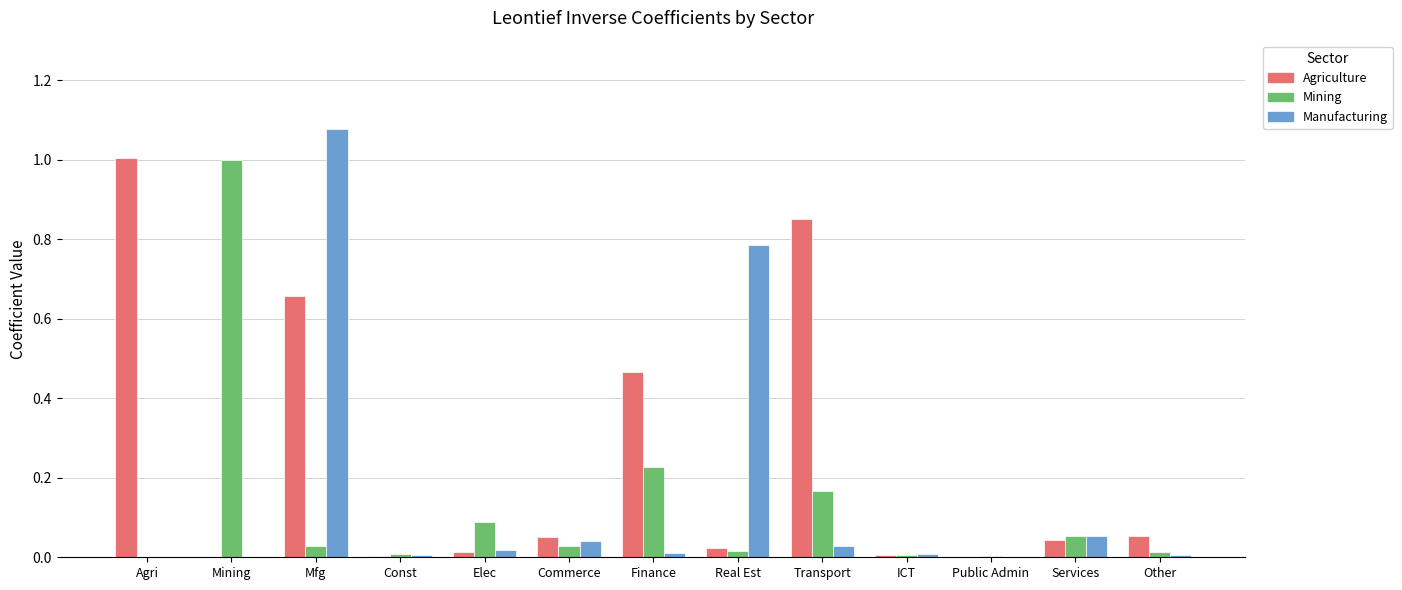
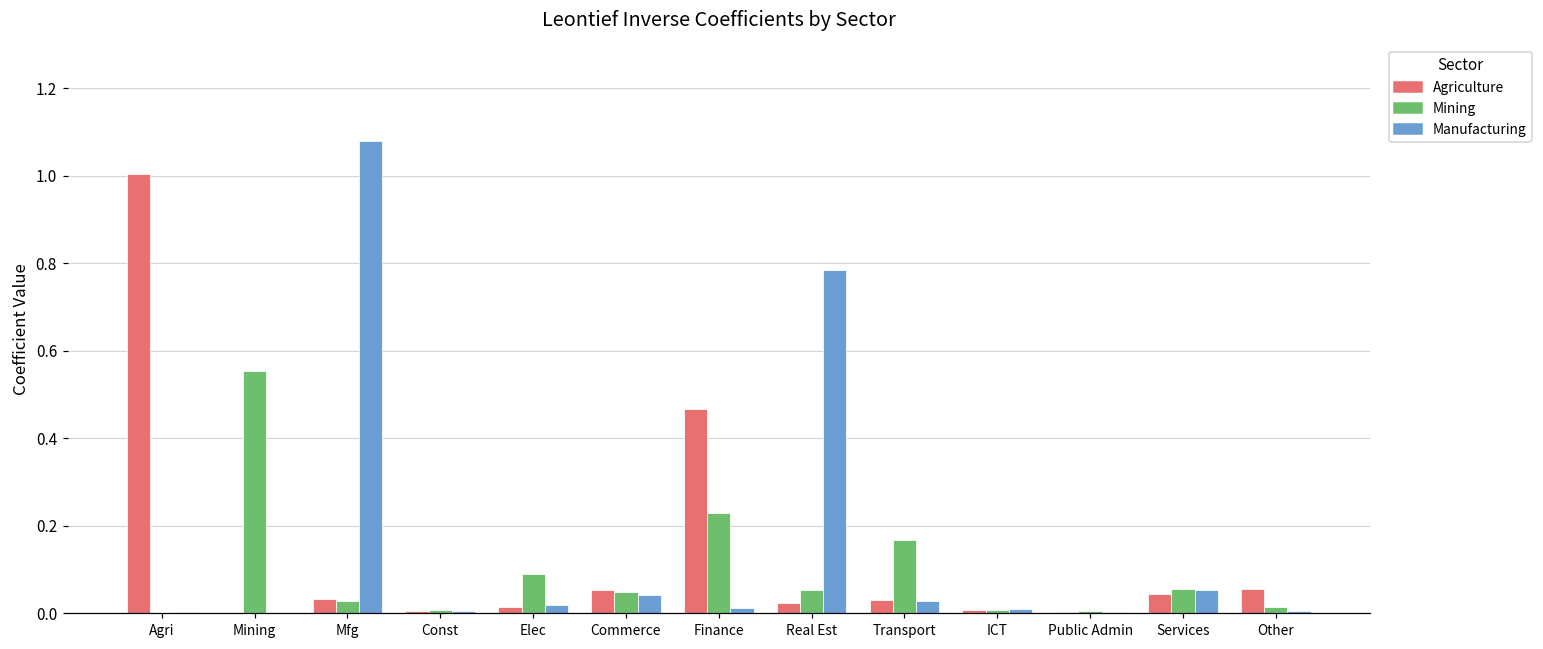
Mining, Mining: 1.00 -> 0.55
Agriculture, Mfg: 0.66 -> 0.03
Mining, Commerce: 0.03 -> 0.05
Mining, Real Est: 0.02 -> 0.05
Agriculture, Transport: 0.85 -> 0.03
